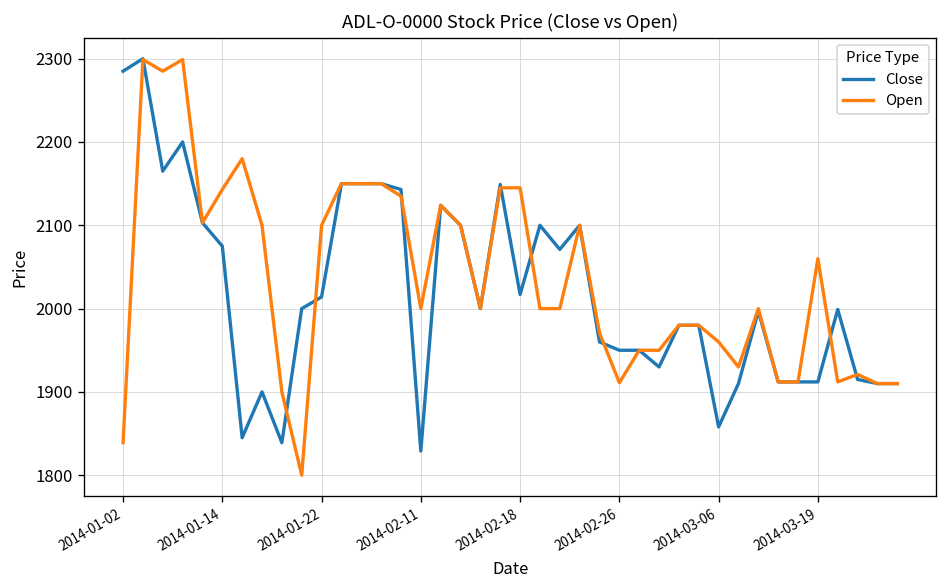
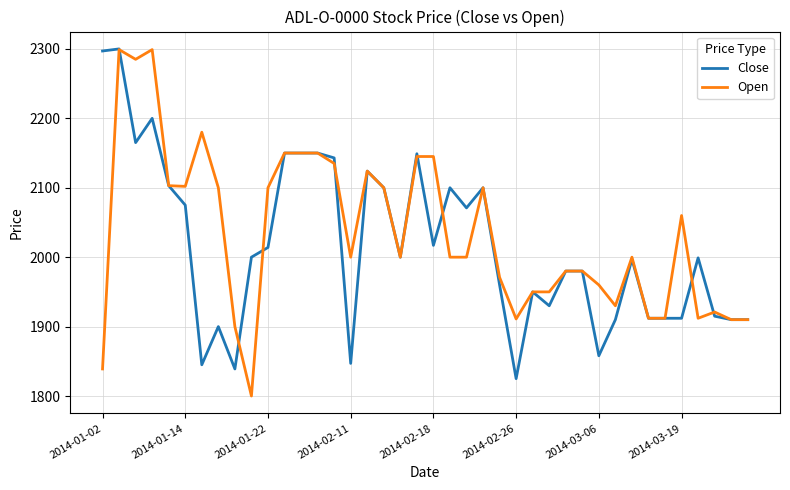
Close, 2014-01-02: 2290 -> 2300
Open, 2014-01-14: 2140 -> 2100
Close, 2014-02-11: 1830 -> 1850
Close, 2014-02-26: 1950 -> 1830
